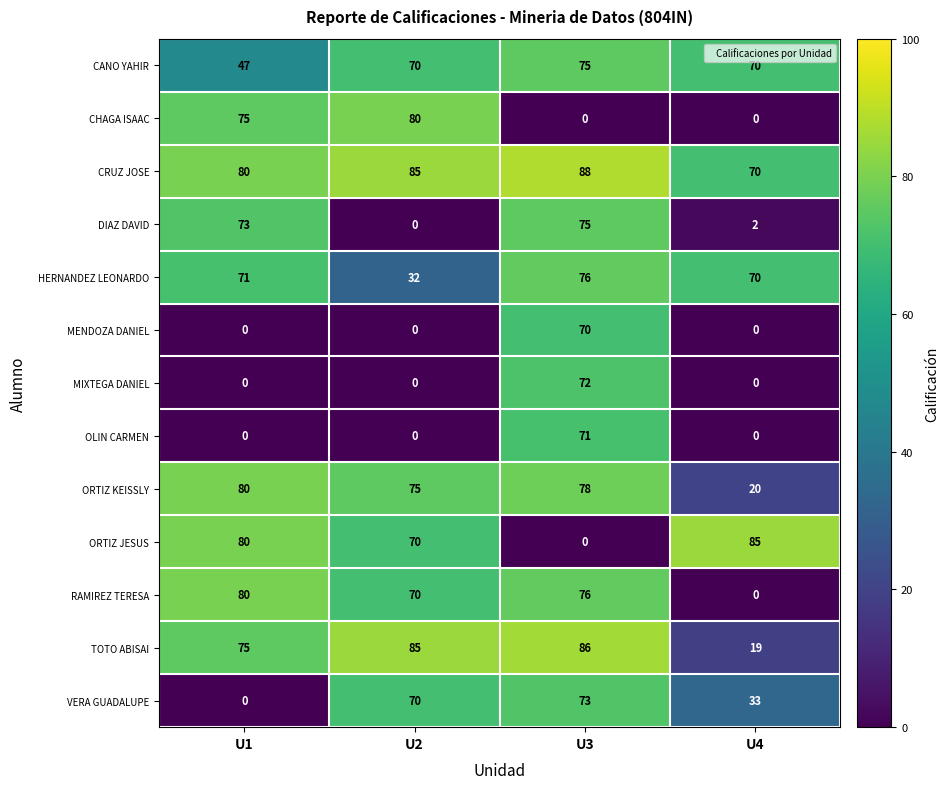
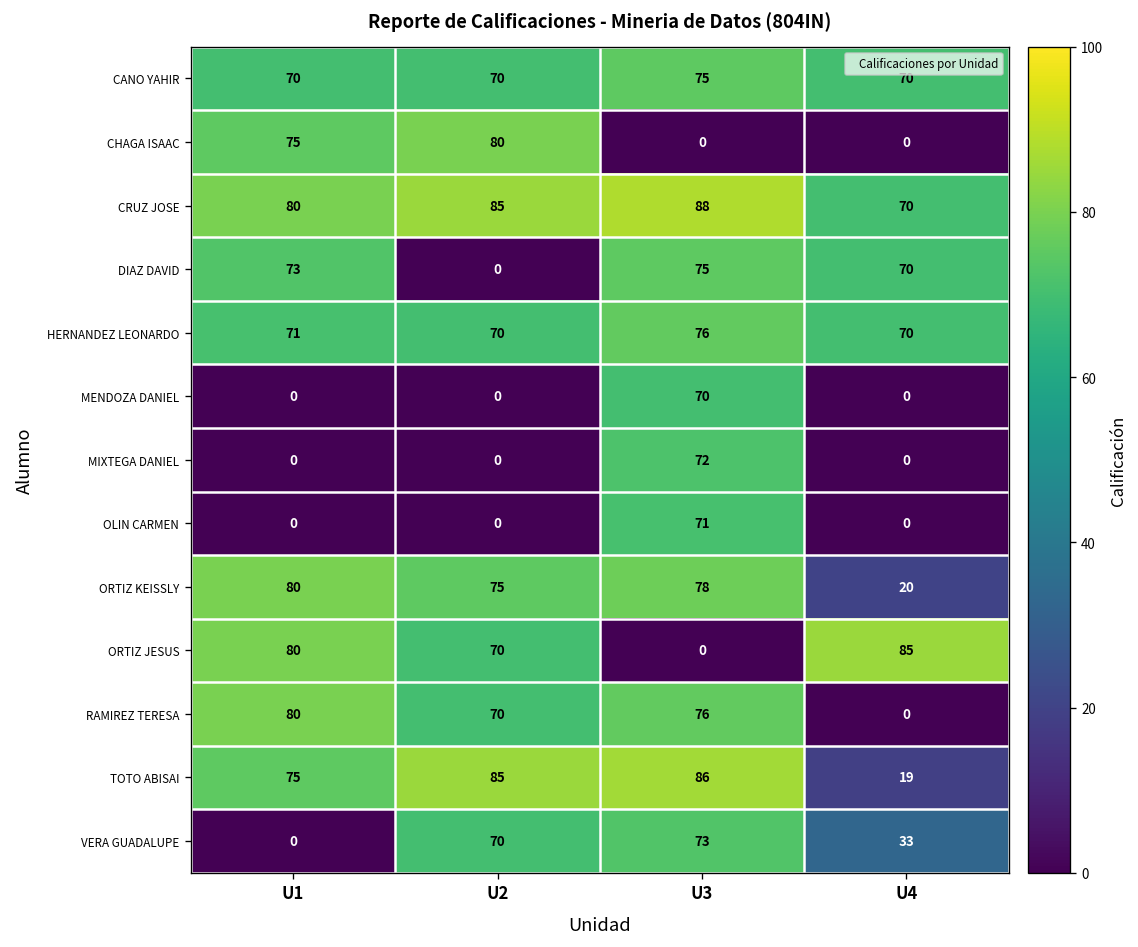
CANO YAHIR, U1: 47 -> 70
DIAZ DAVID, U4: 2 -> 70
HERNANDEZ LEONARDO, U2: 32 -> 70
